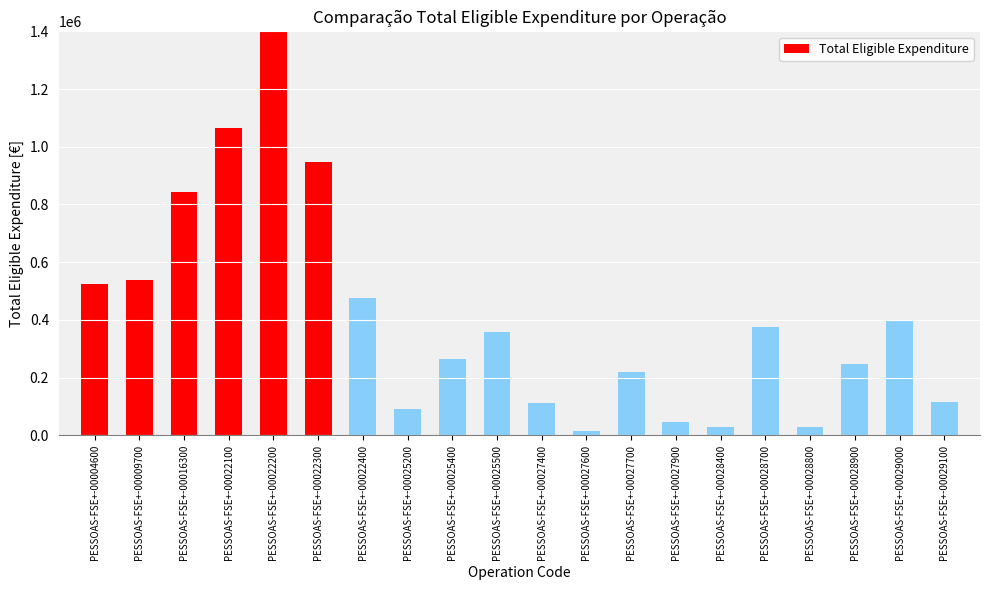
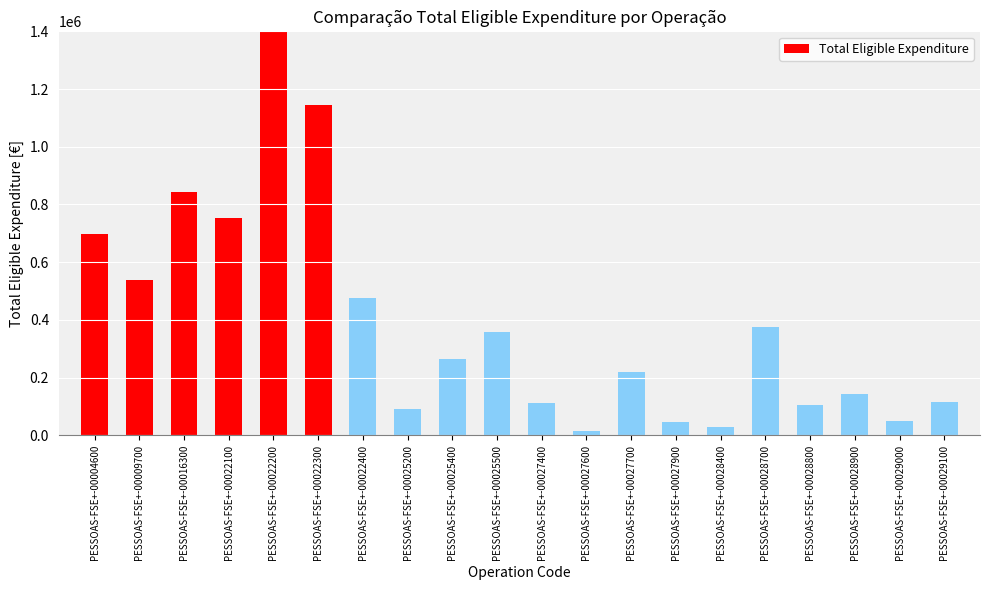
PESSOAS-FSE+-00004600: 520000 -> 700000
PESSOAS-FSE+-00022100: 1060000 -> 750000
PESSOAS-FSE+-00022300: 950000 -> 1140000
PESSOAS-FSE+-00028800: 30000 -> 100000
PESSOAS-FSE+-00028900: 250000 -> 140000
PESSOAS-FSE+-00029000: 400000 -> 50000
